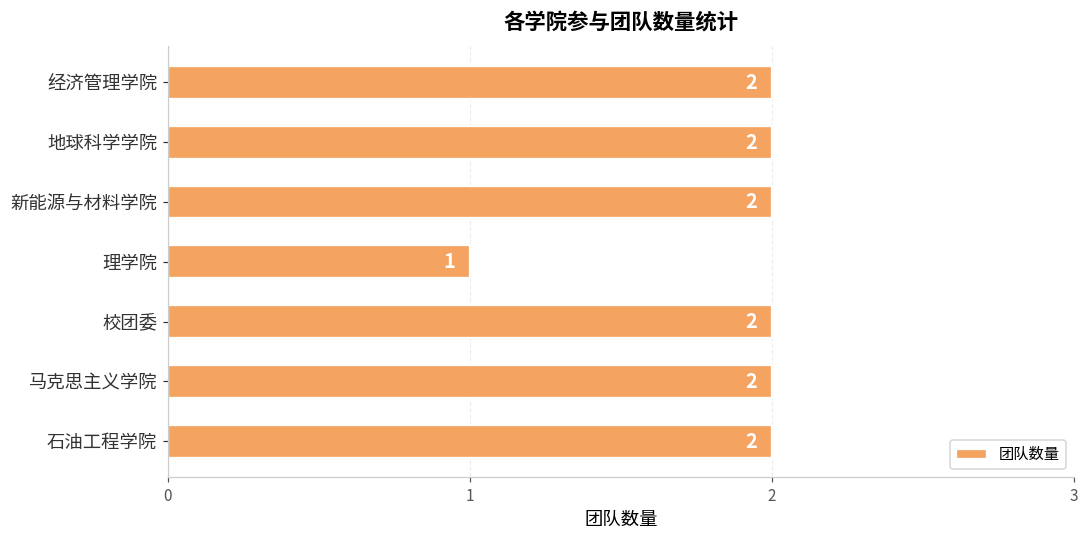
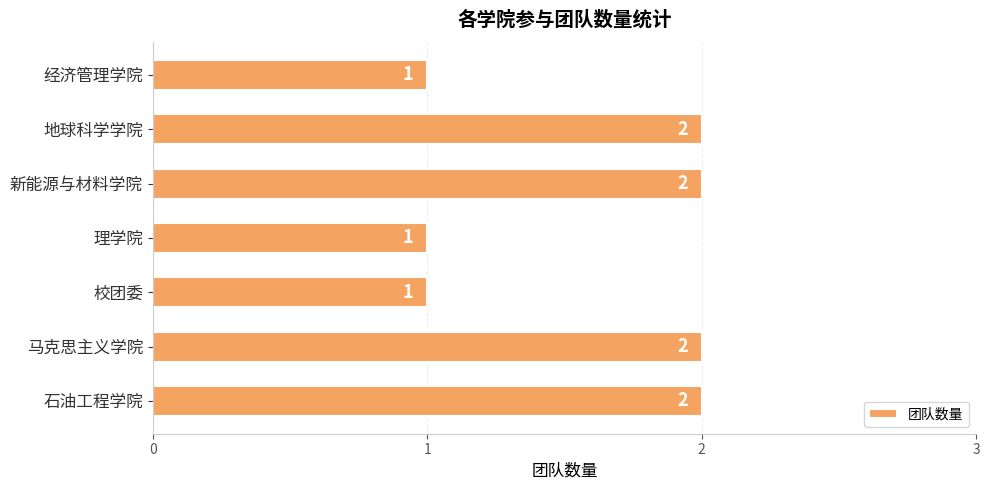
经济管理学院: 2 -> 1
校团委: 2 -> 1
